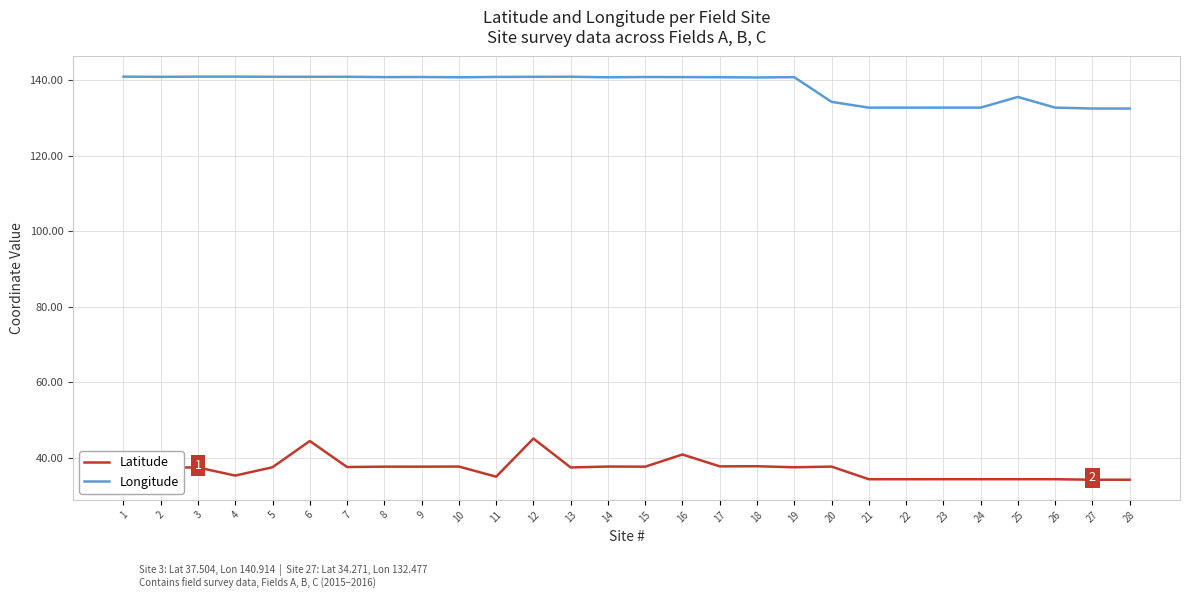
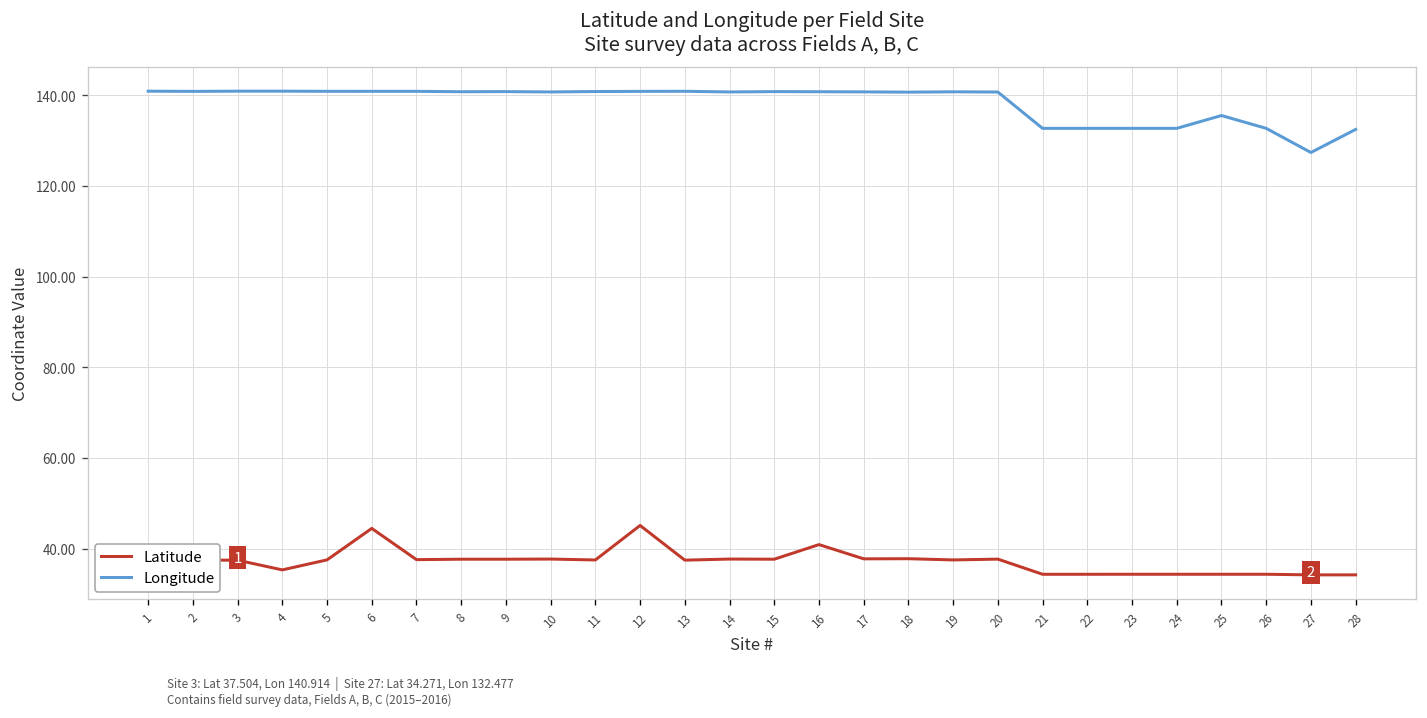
Latitude, 11: 35 -> 38
Longitude, 20: 134 -> 141
Longitude, 27: 132 -> 127
